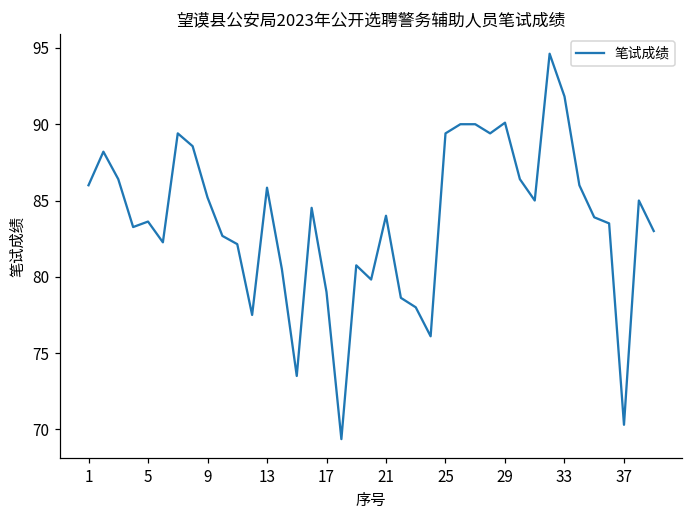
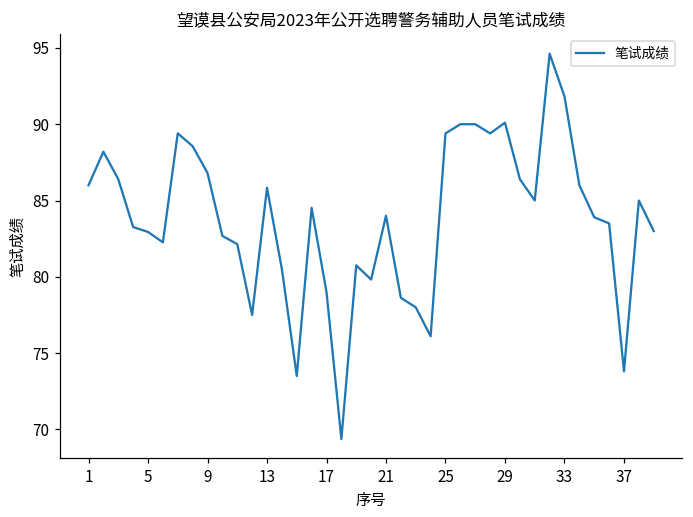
5: 83.6 -> 82.9
9: 85.2 -> 86.8
37: 70.3 -> 73.8
